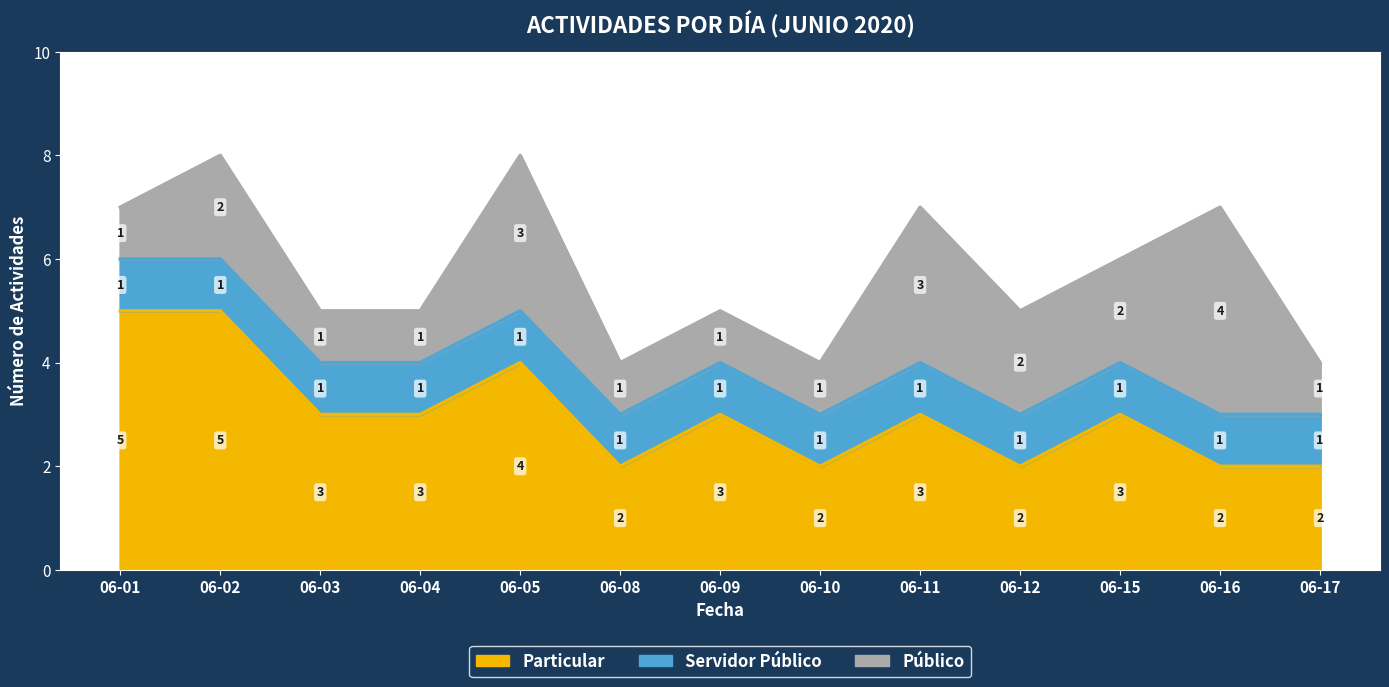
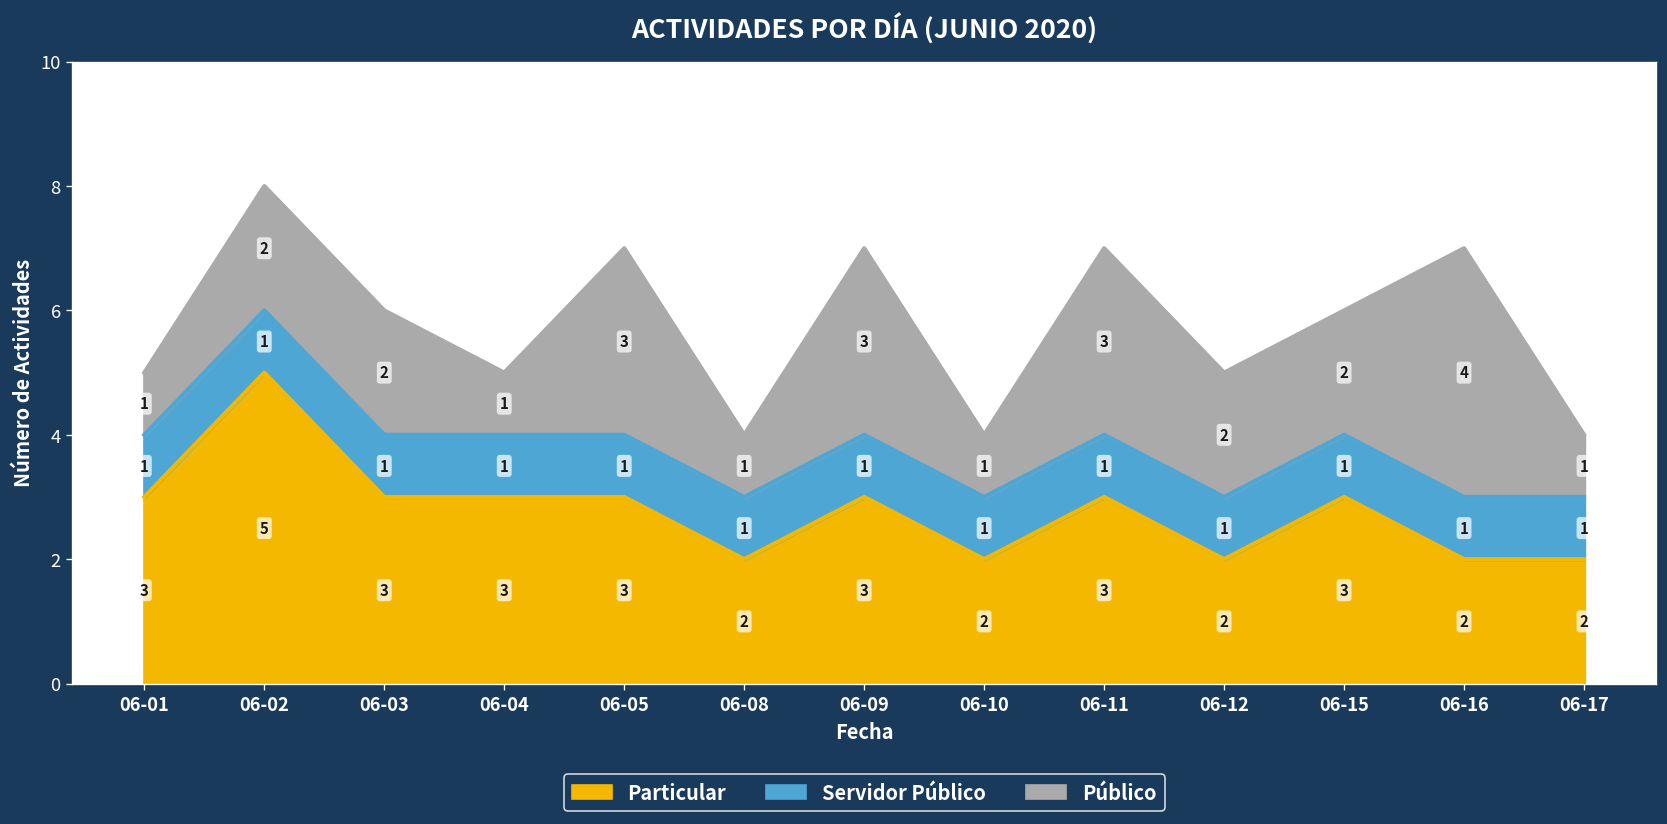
Particular, 06-01: 5 -> 3
Público, 06-03: 1 -> 2
Particular, 06-05: 4 -> 3
Público, 06-09: 1 -> 3
